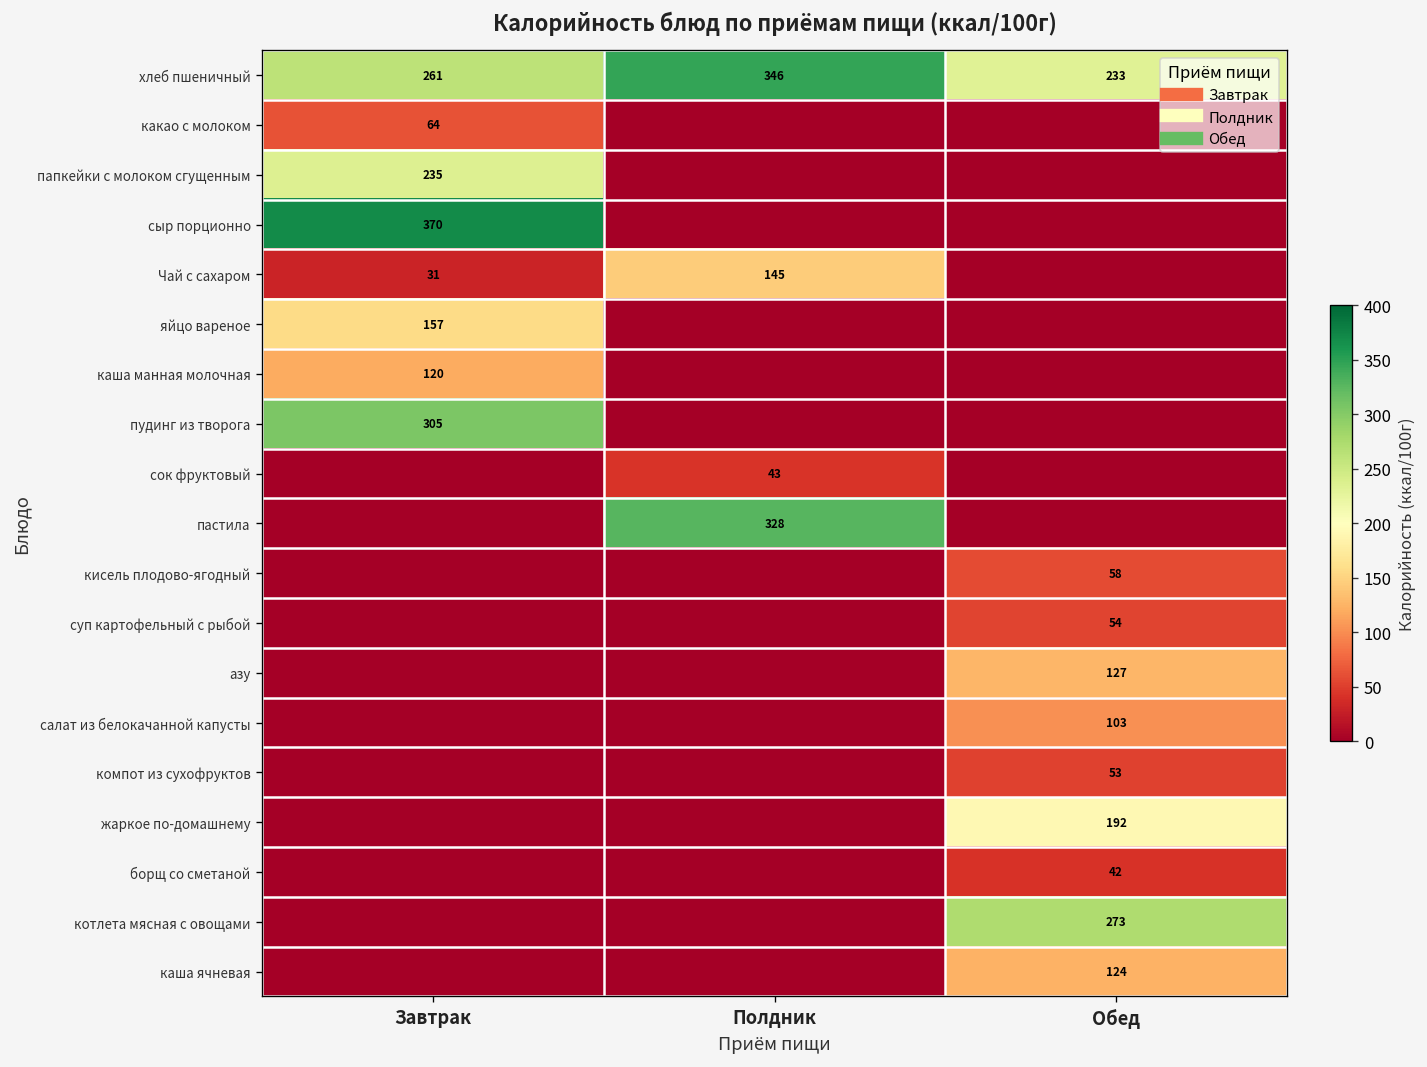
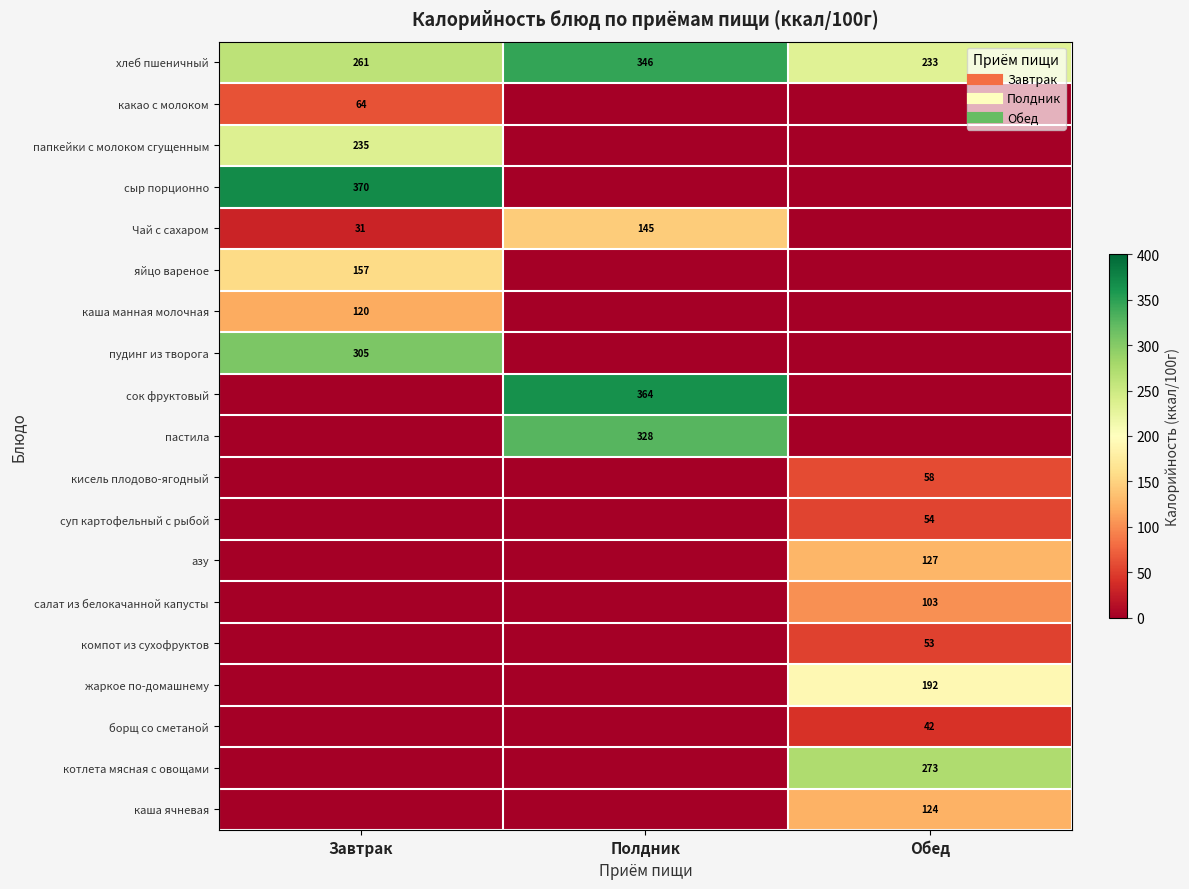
сок фруктовый, Полдник: 43 -> 364
